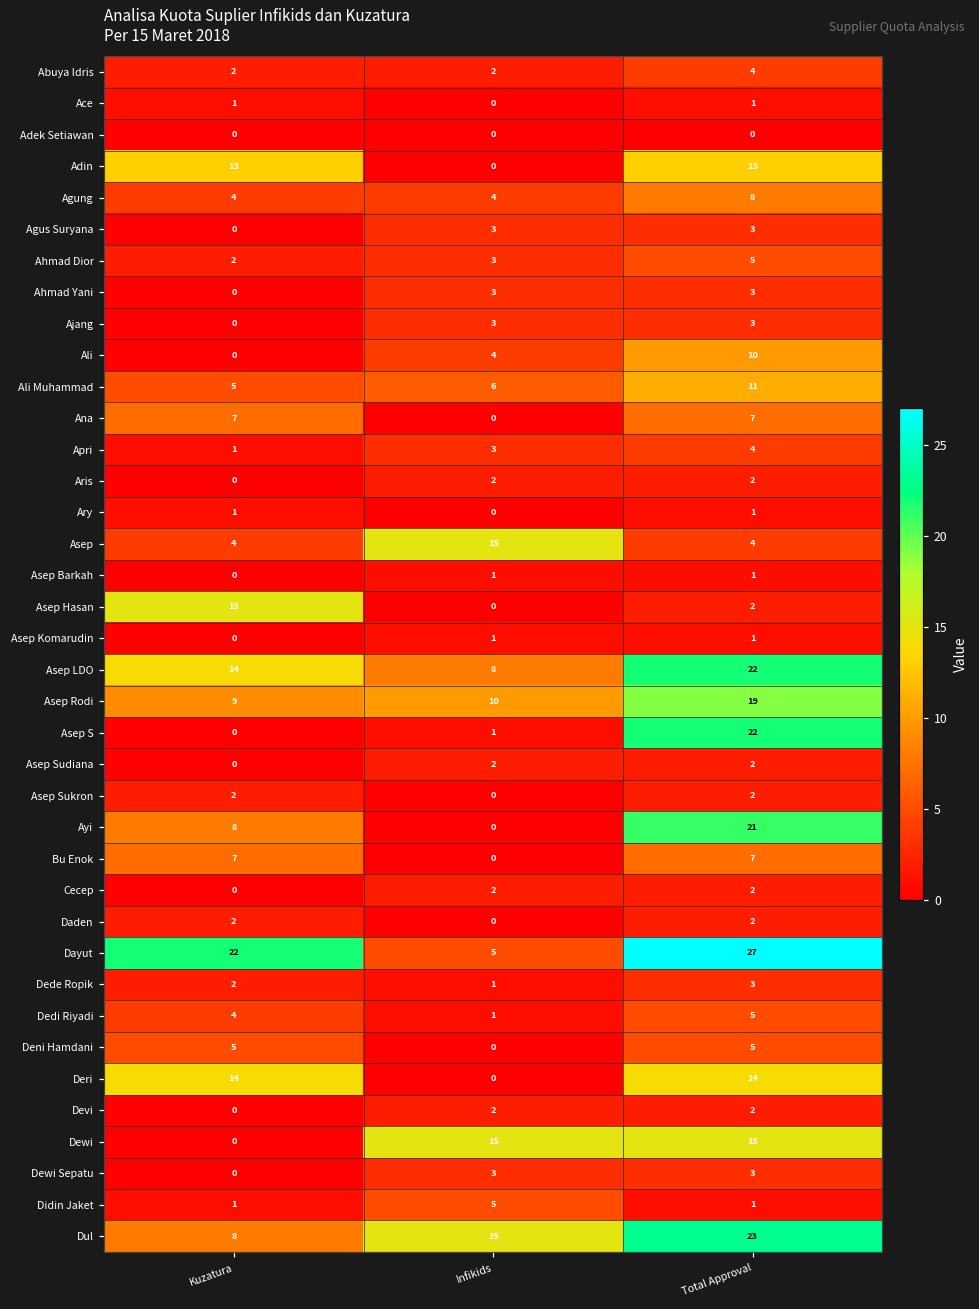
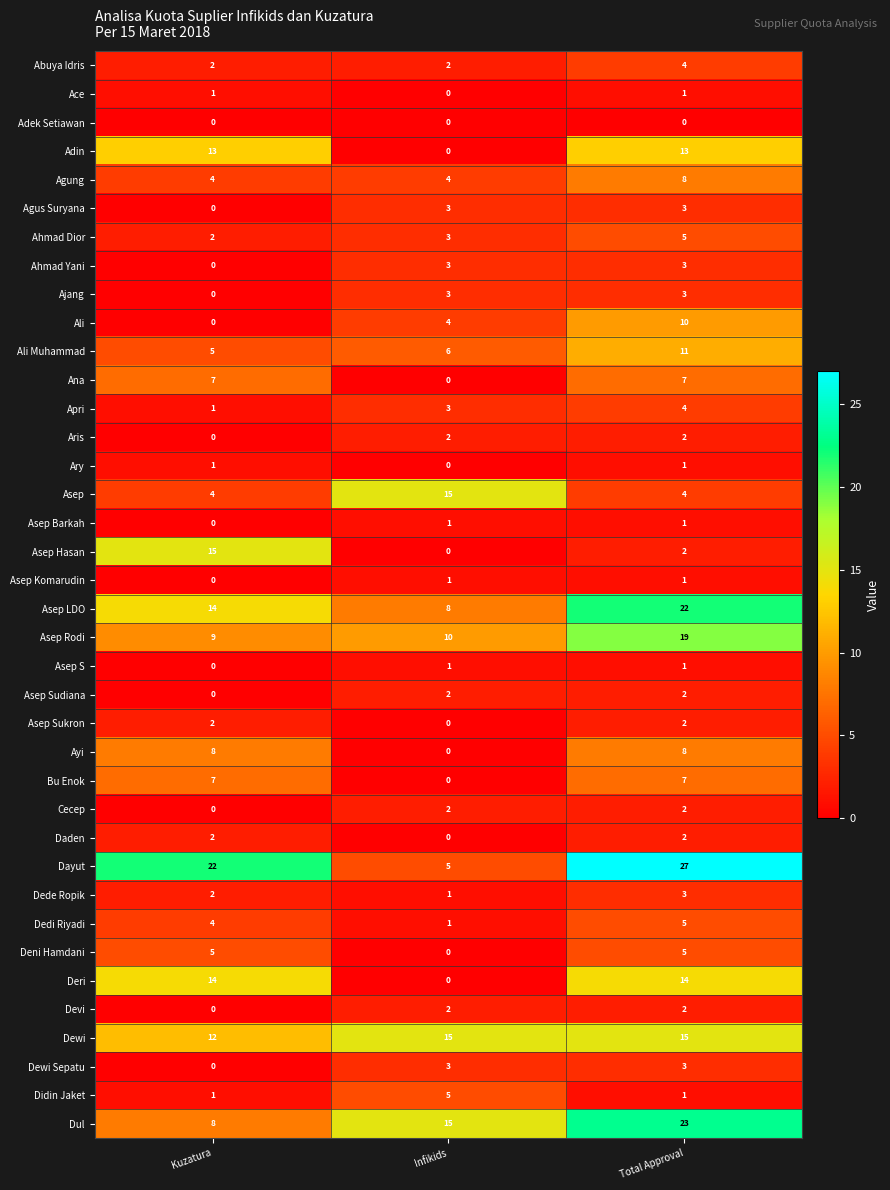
Asep S, Total Approval: 22 -> 1
Ayi, Total Approval: 21 -> 8
Dewi, Kuzatura: 0 -> 12
